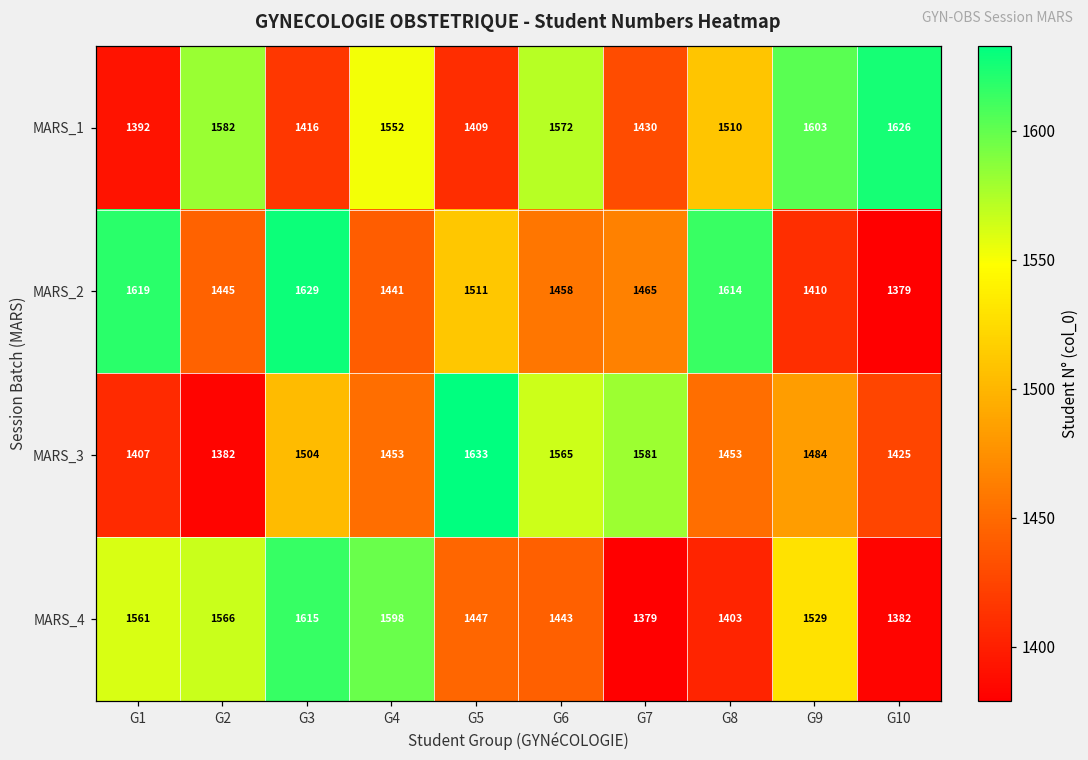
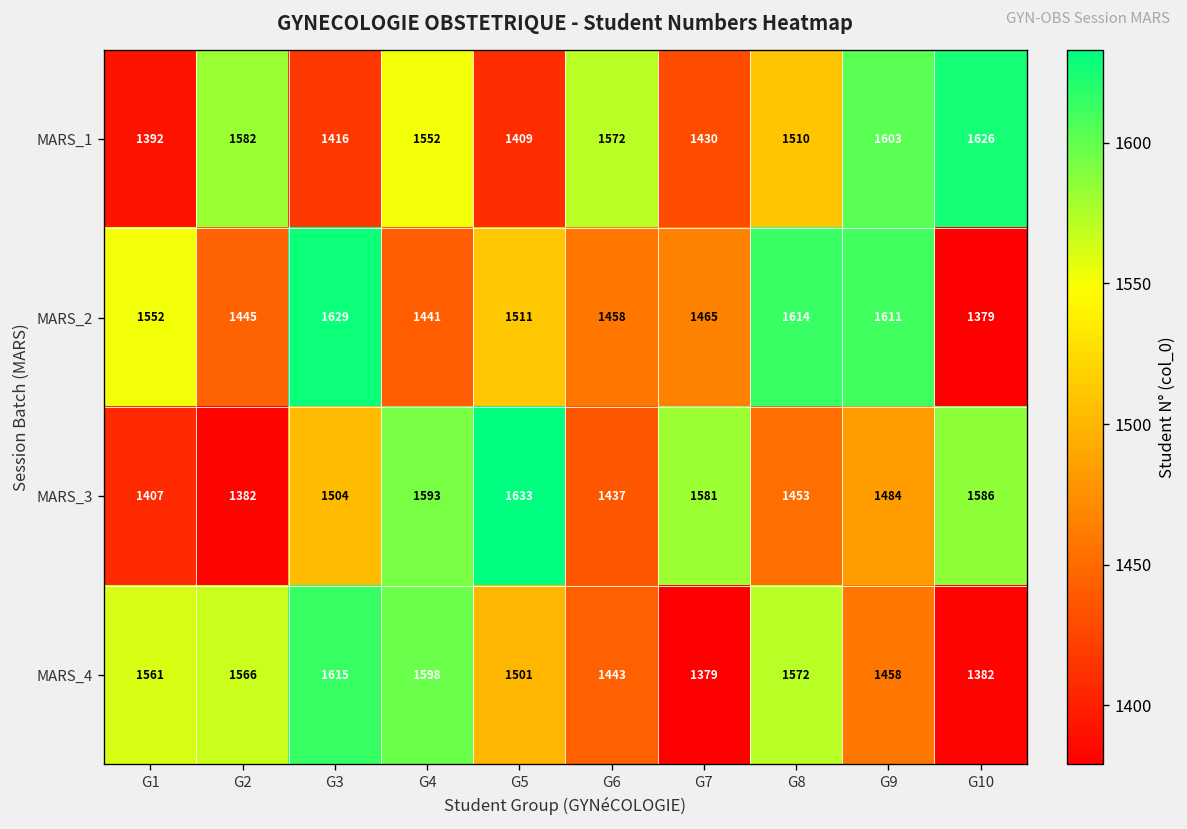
MARS_2, G1: 1619 -> 1552
MARS_2, G9: 1410 -> 1611
MARS_3, G4: 1453 -> 1593
MARS_3, G6: 1565 -> 1437
MARS_3, G10: 1425 -> 1586
MARS_4, G5: 1447 -> 1501
MARS_4, G8: 1403 -> 1572
MARS_4, G9: 1529 -> 1458
